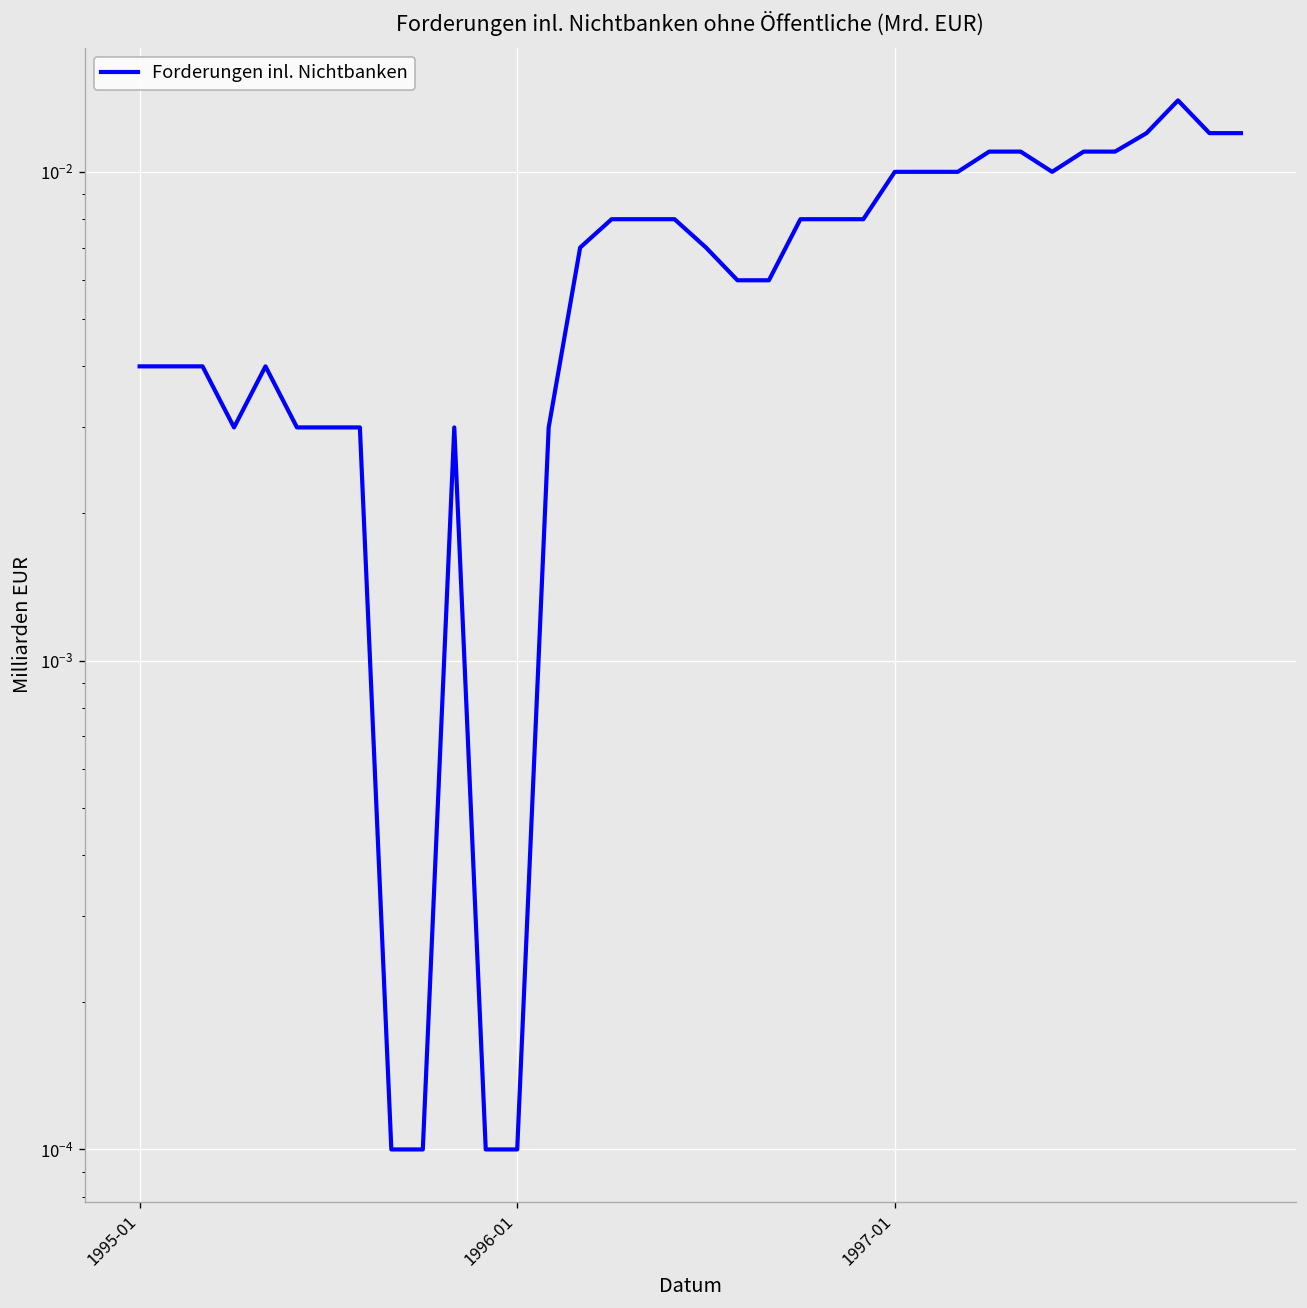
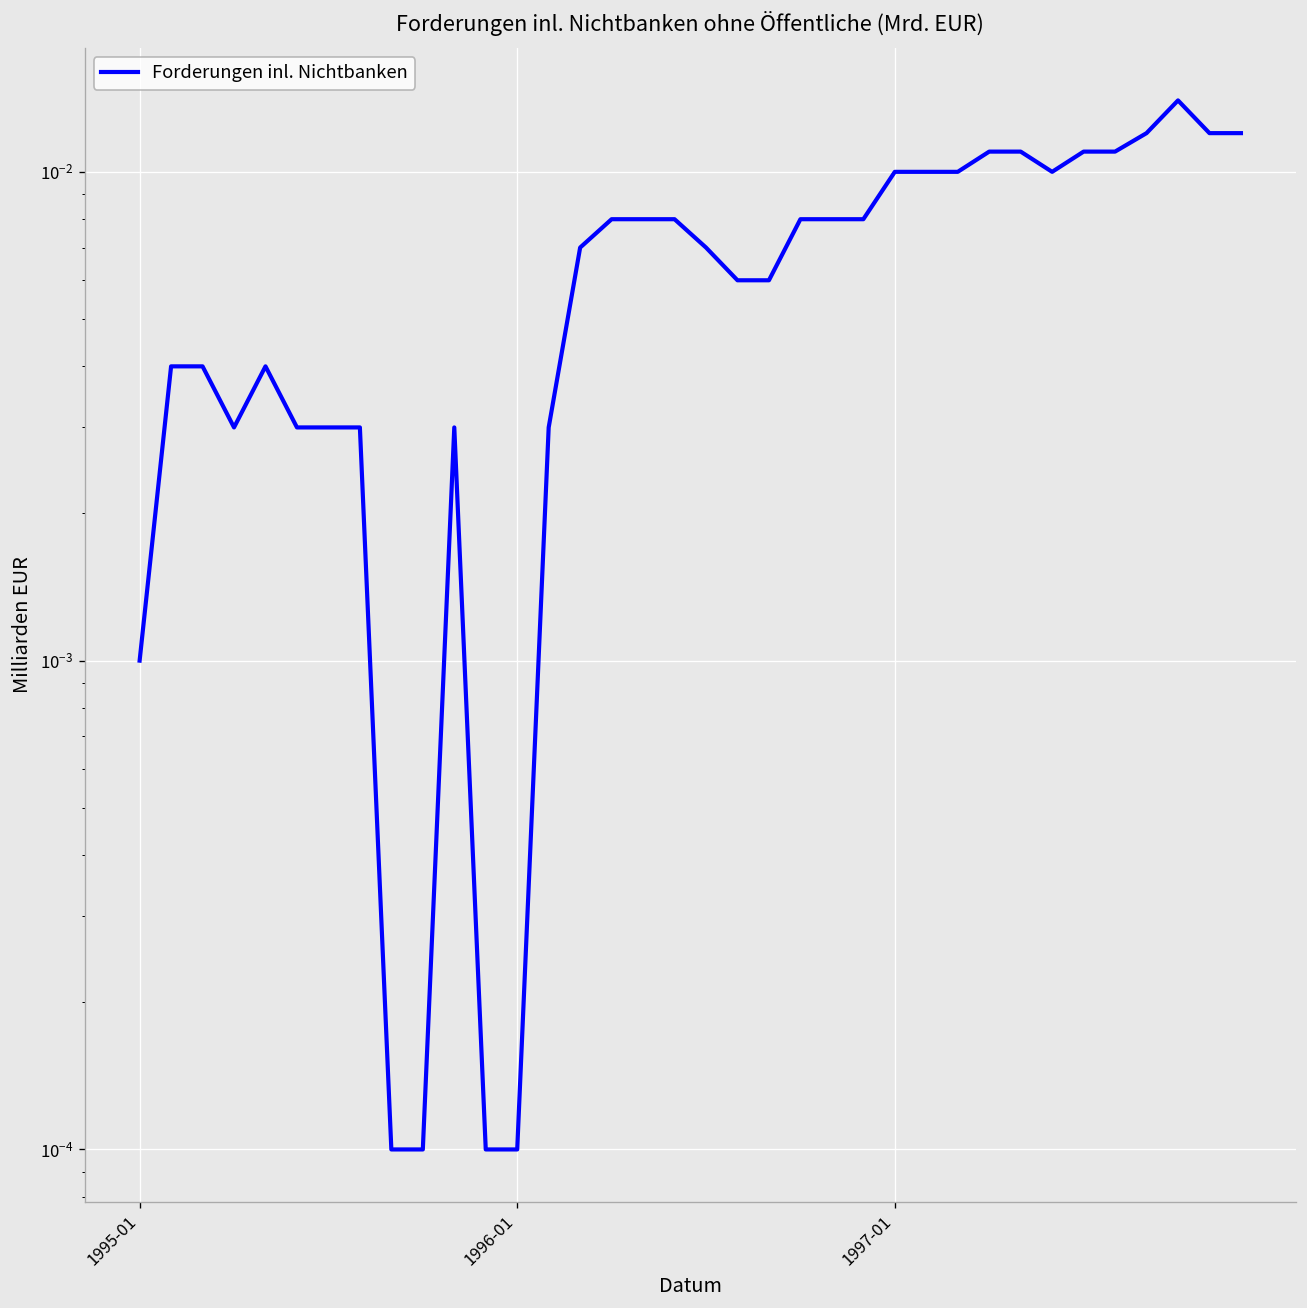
1995-01: 0.004 -> 0.001
